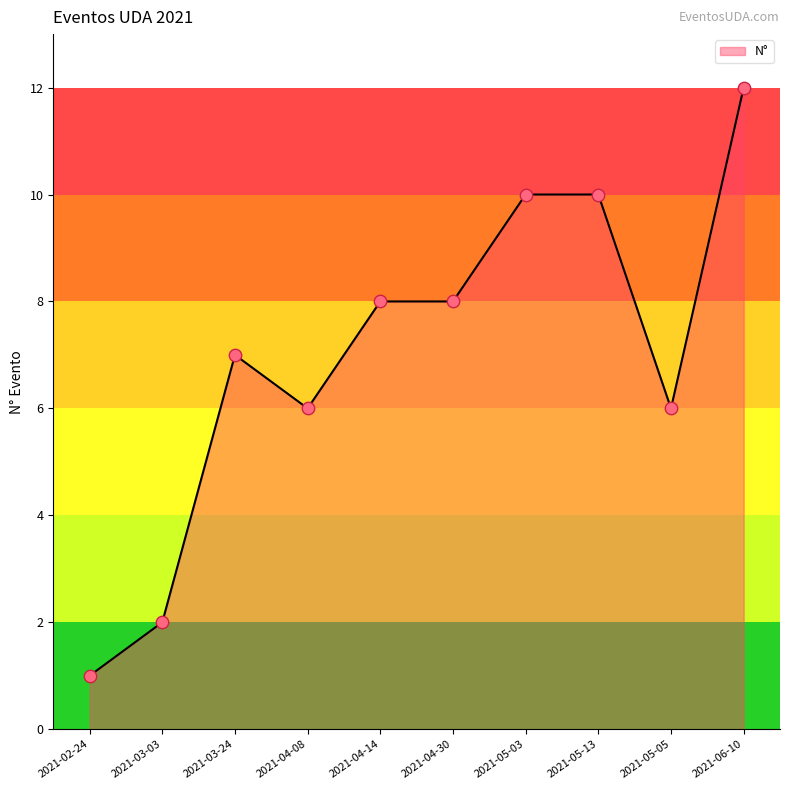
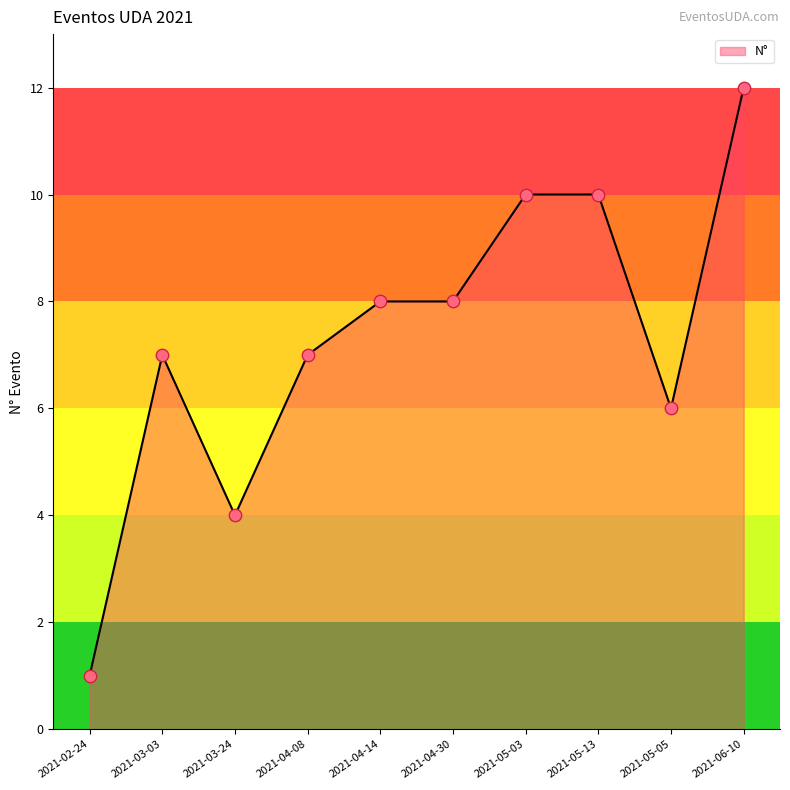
2021-03-03: 2 -> 7
2021-03-24: 7 -> 4
2021-04-08: 6 -> 7
